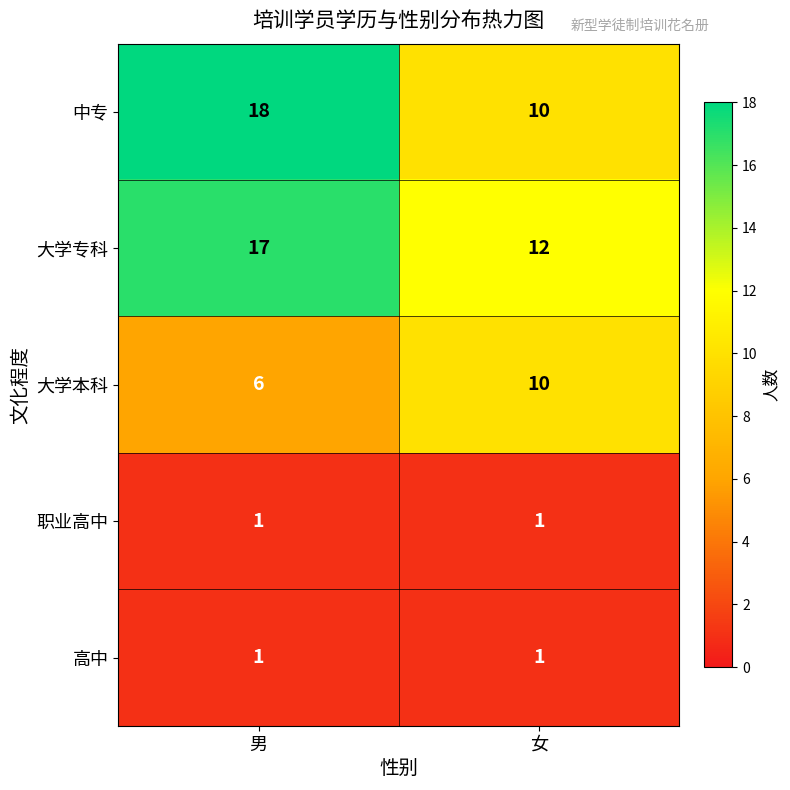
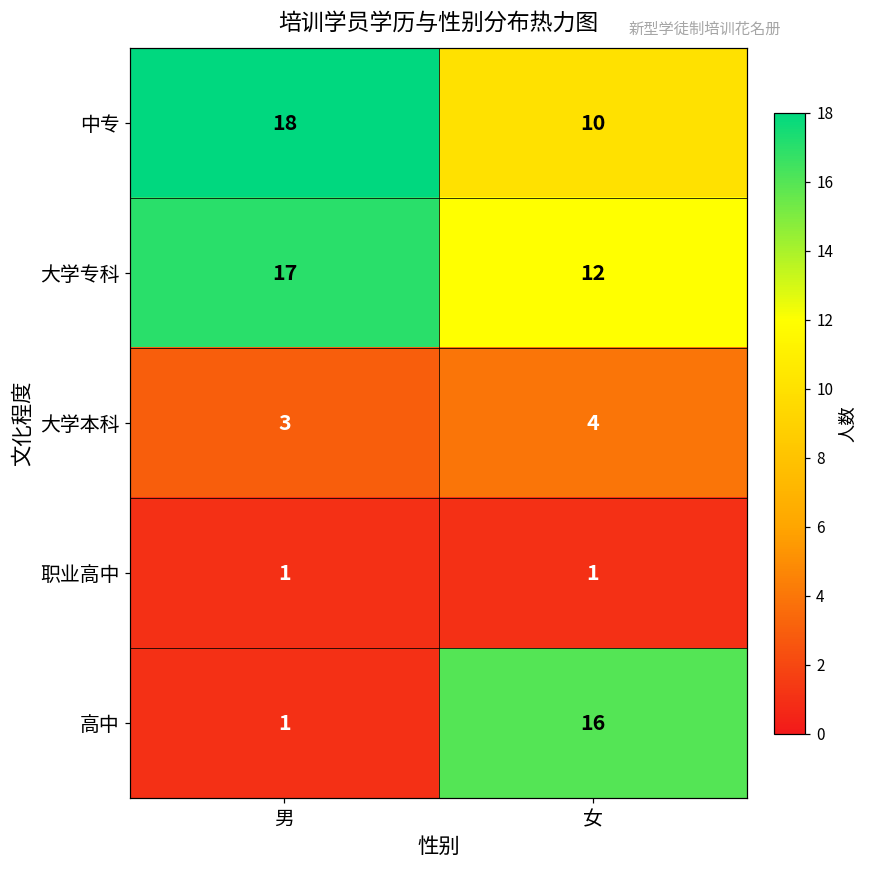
大学本科, 男: 6 -> 3
大学本科, 女: 10 -> 4
高中, 女: 1 -> 16
